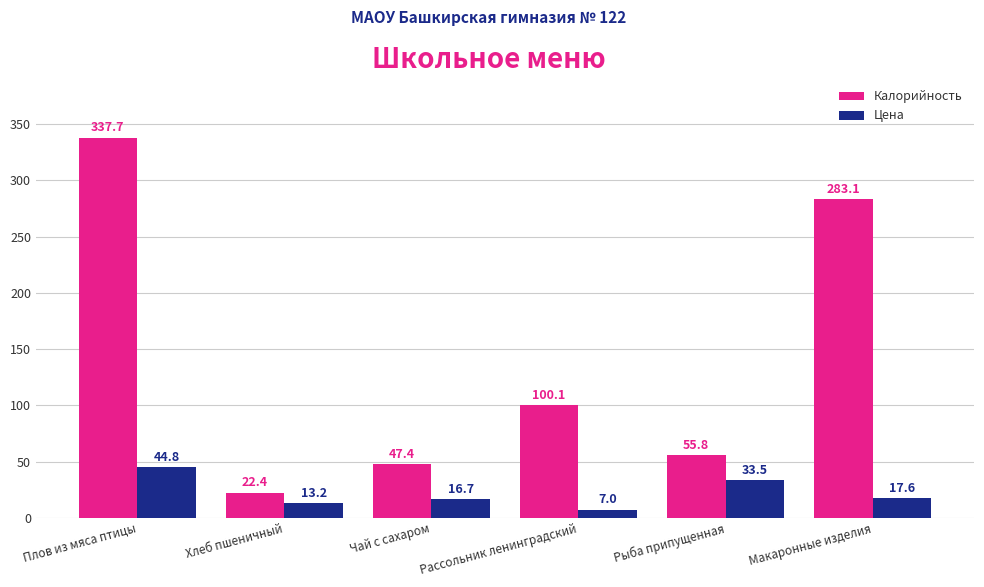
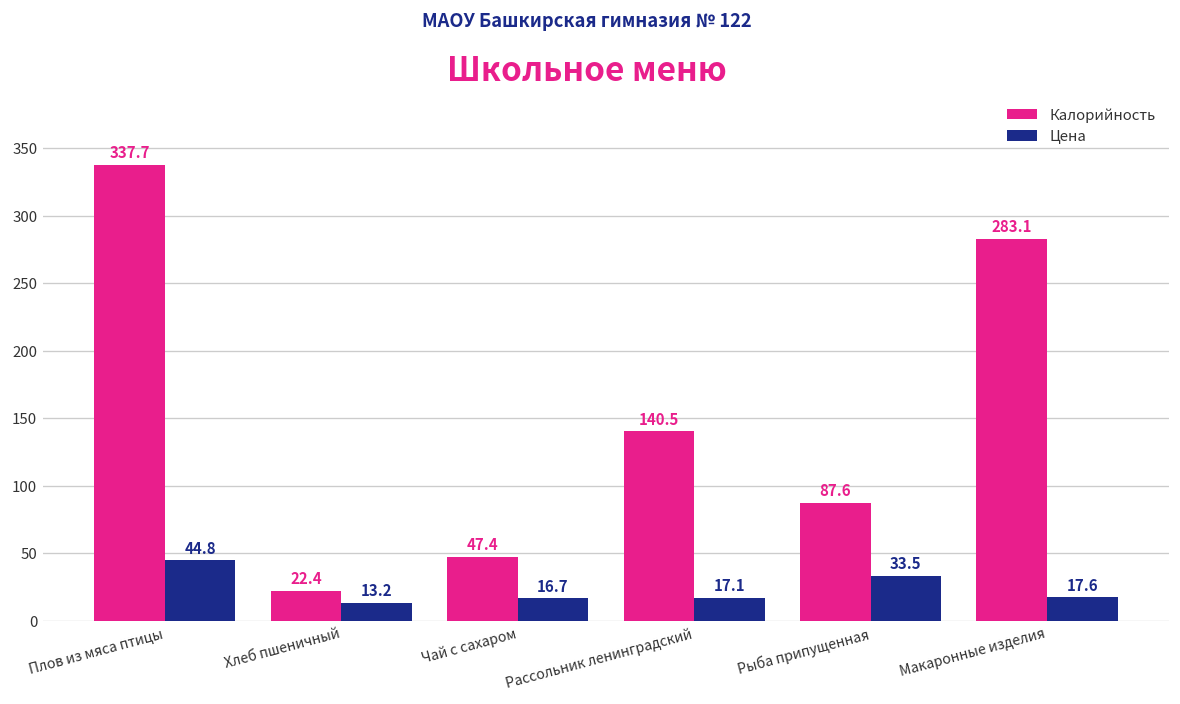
Калорийность, Рассольник ленинградский: 100.1 -> 140.5
Цена, Рассольник ленинградский: 7.0 -> 17.1
Калорийность, Рыба припущенная: 55.8 -> 87.6
